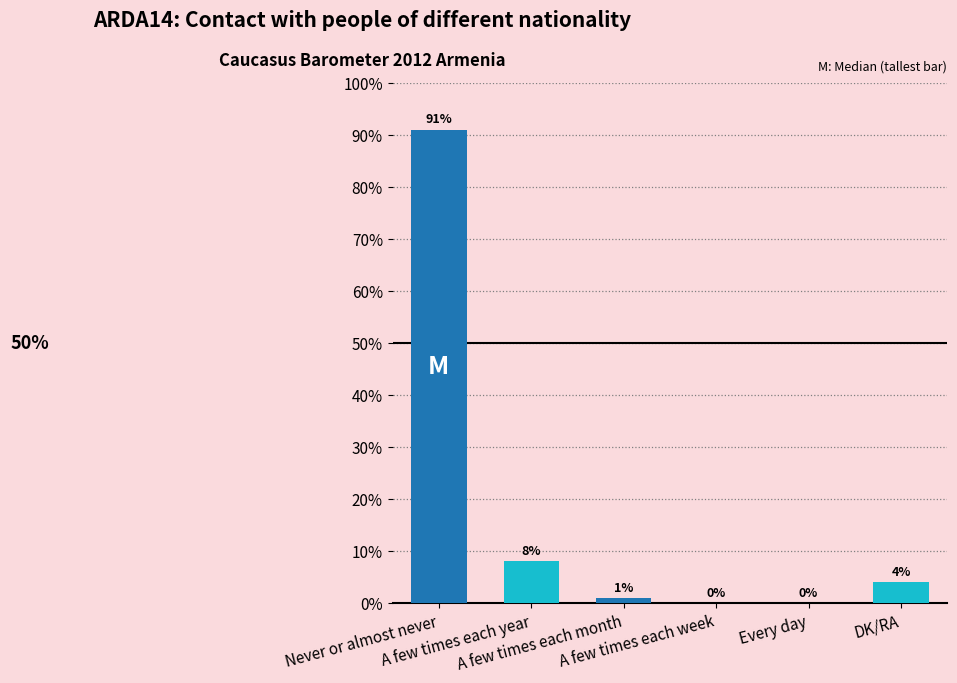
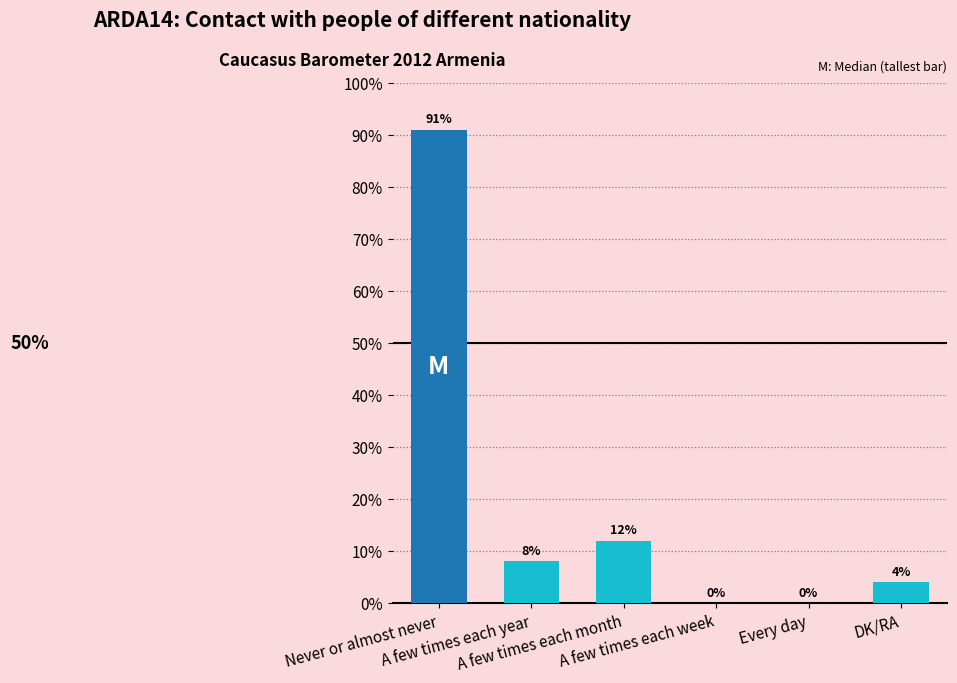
A few times each month: 1% -> 12%
